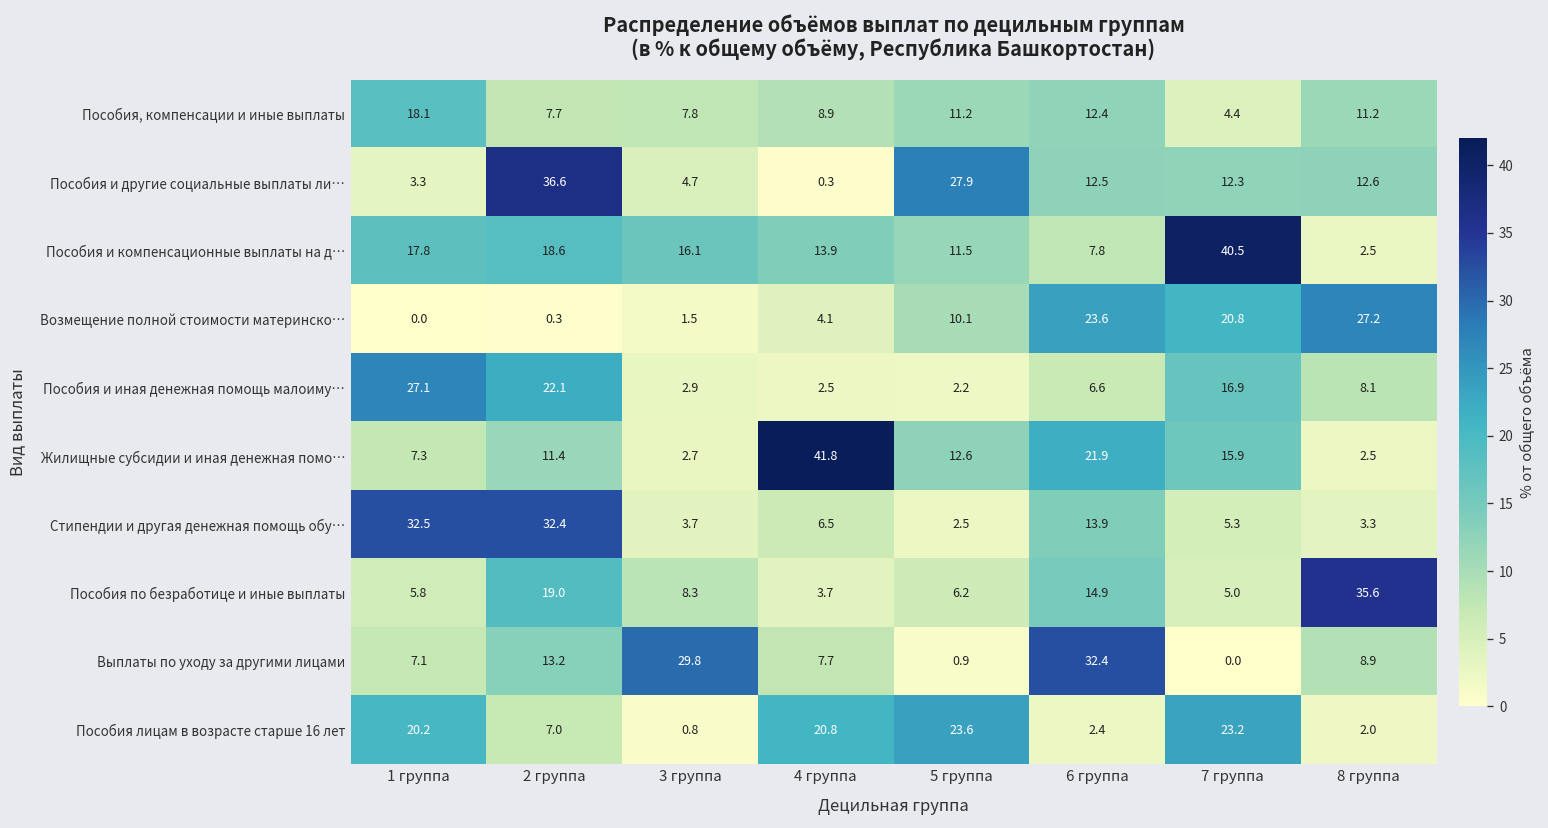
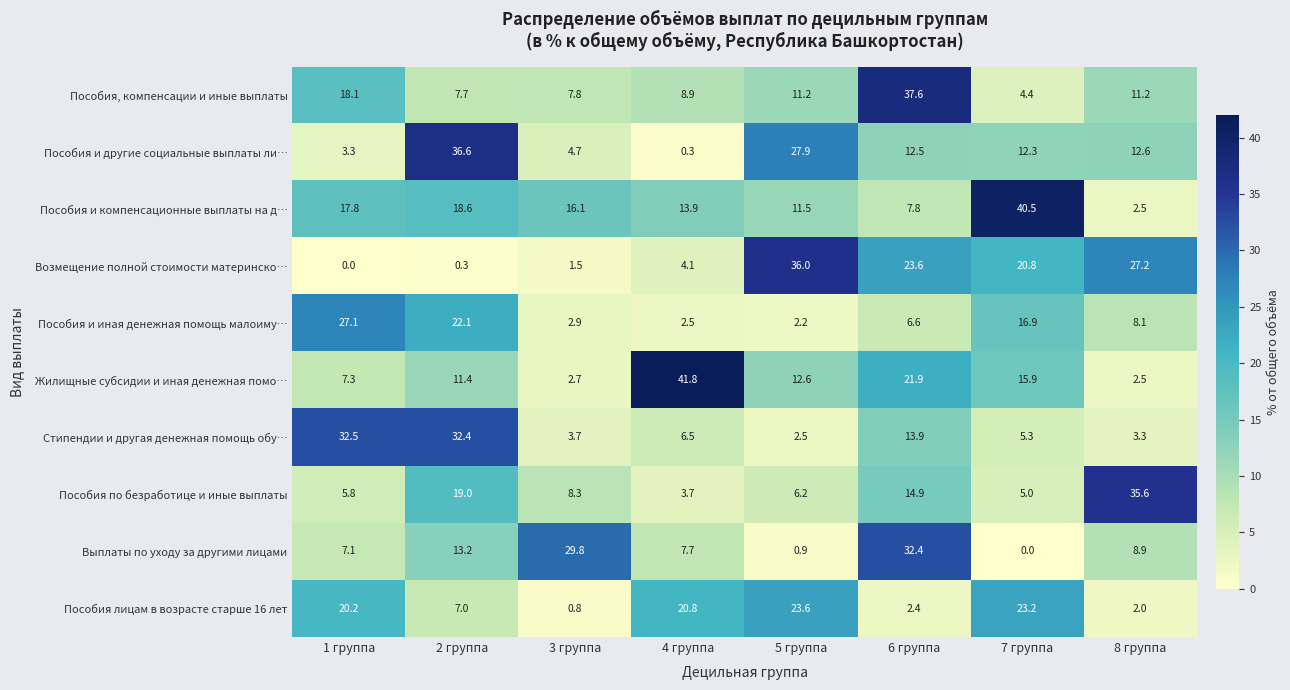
Пособия, компенсации и иные выплаты, 6 группа: 12.4 -> 37.6
Возмещение полной стоимости материнско…, 5 группа: 10.1 -> 36.0
